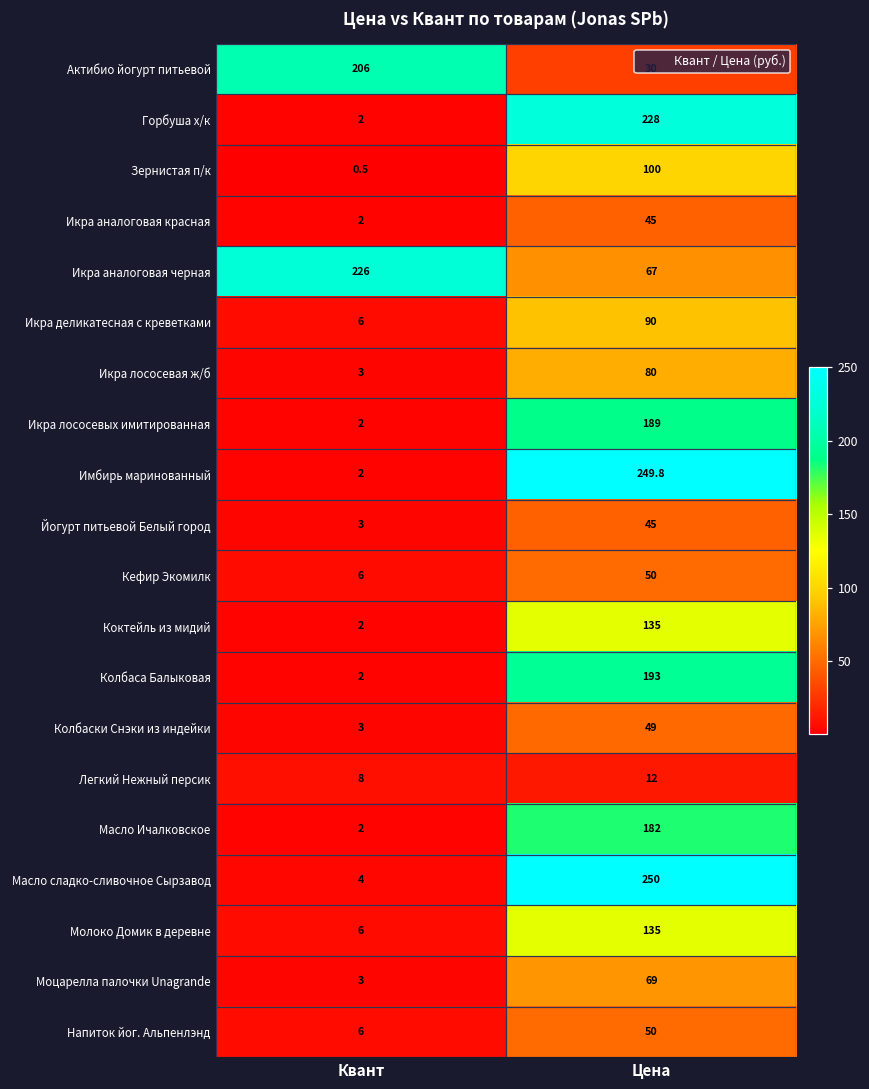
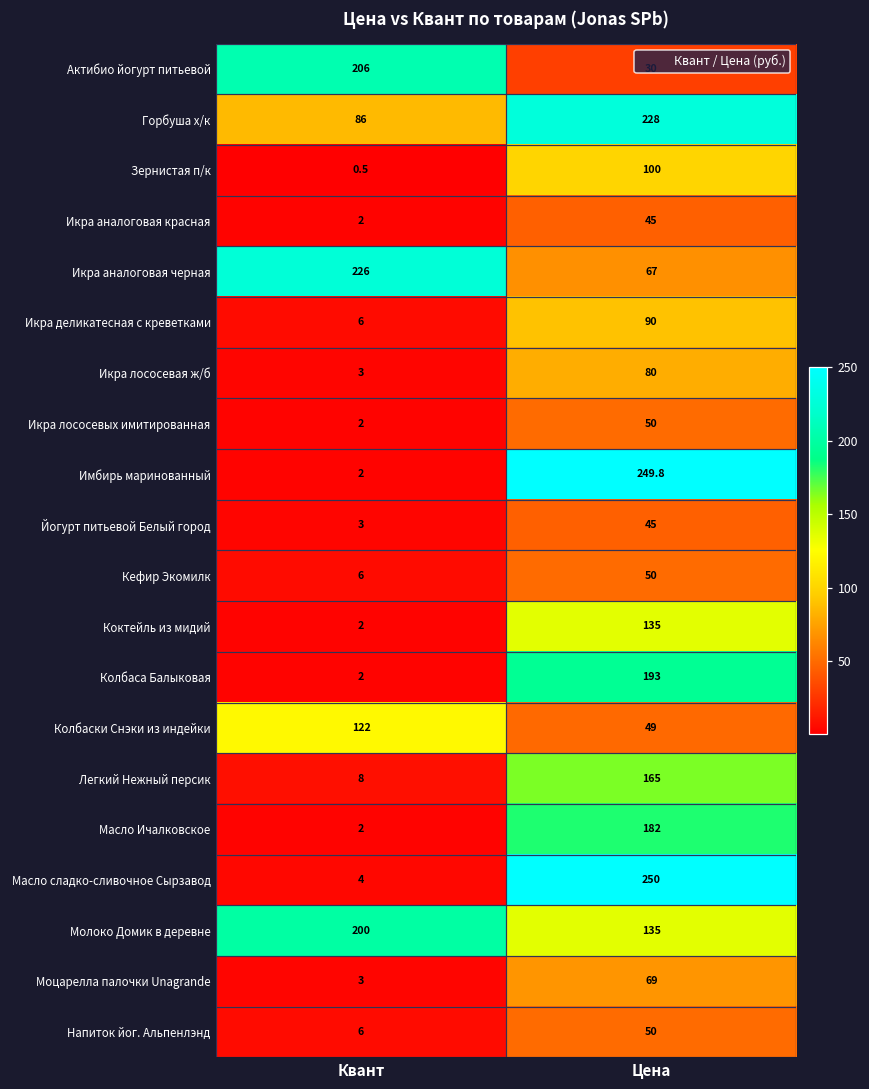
Горбуша х/к, Квант: 2 -> 86
Икра лососевых имитированная, Цена: 189 -> 50
Колбаски Снэки из индейки, Квант: 3 -> 122
Легкий Нежный персик, Цена: 12 -> 165
Молоко Домик в деревне, Квант: 6 -> 200
